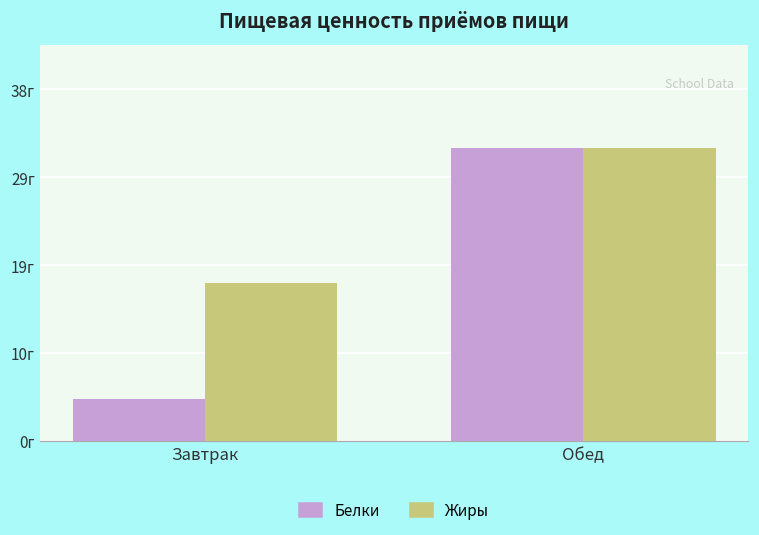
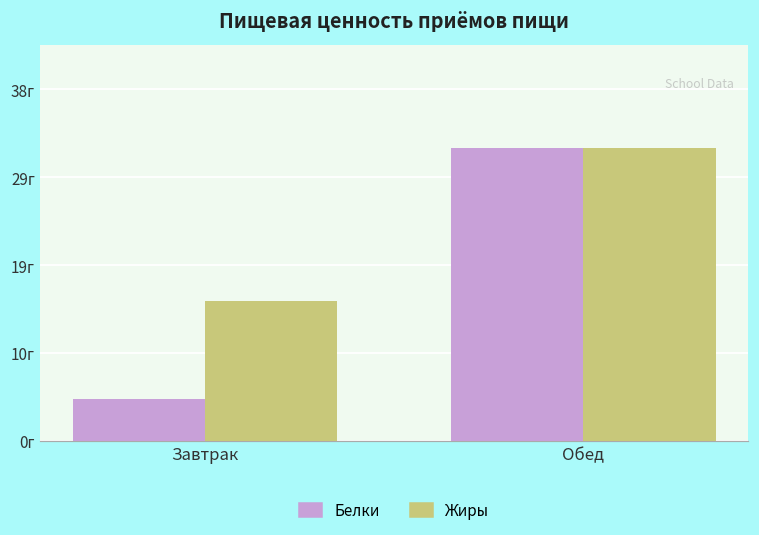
Жиры, Завтрак: 17г -> 15г
